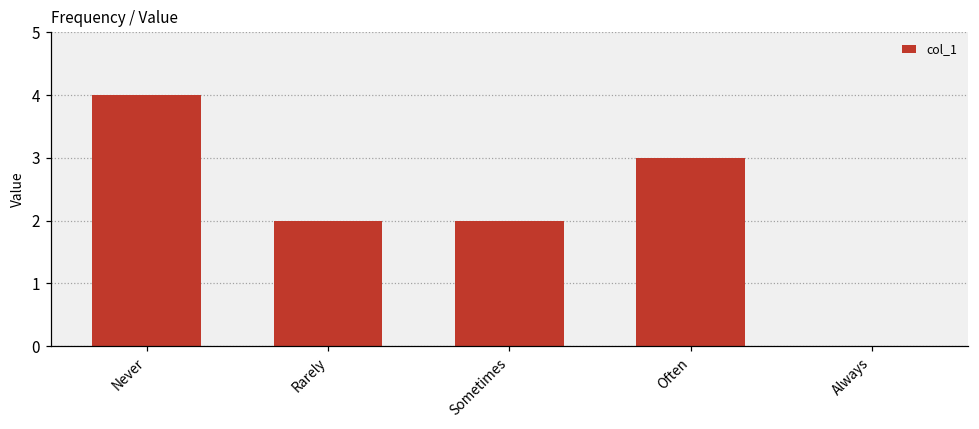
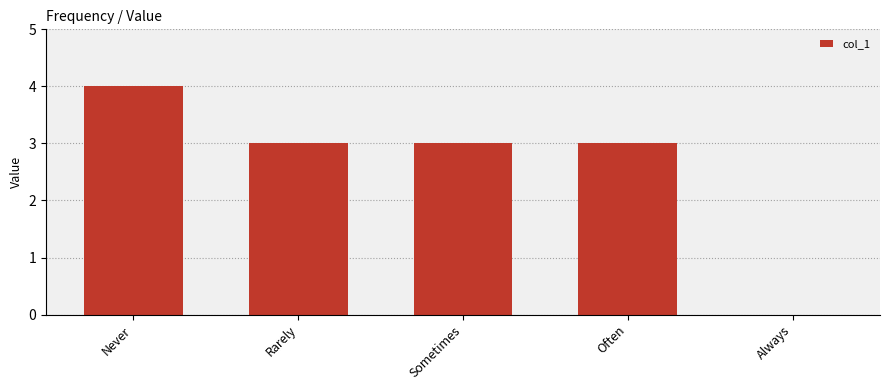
Rarely: 2 -> 3
Sometimes: 2 -> 3
